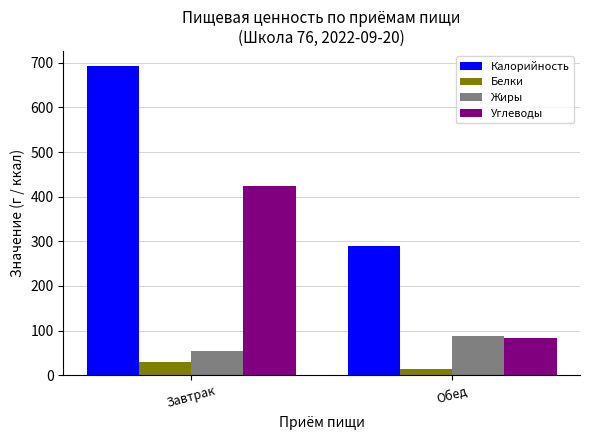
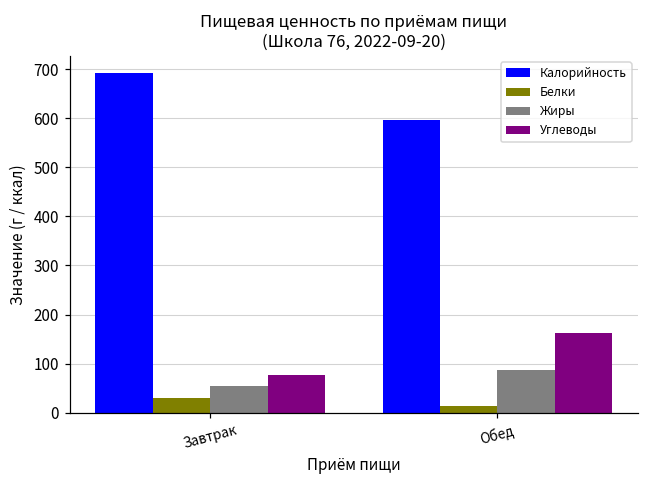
Углеводы, Завтрак: 430 -> 80
Калорийность, Обед: 290 -> 600
Углеводы, Обед: 80 -> 160
